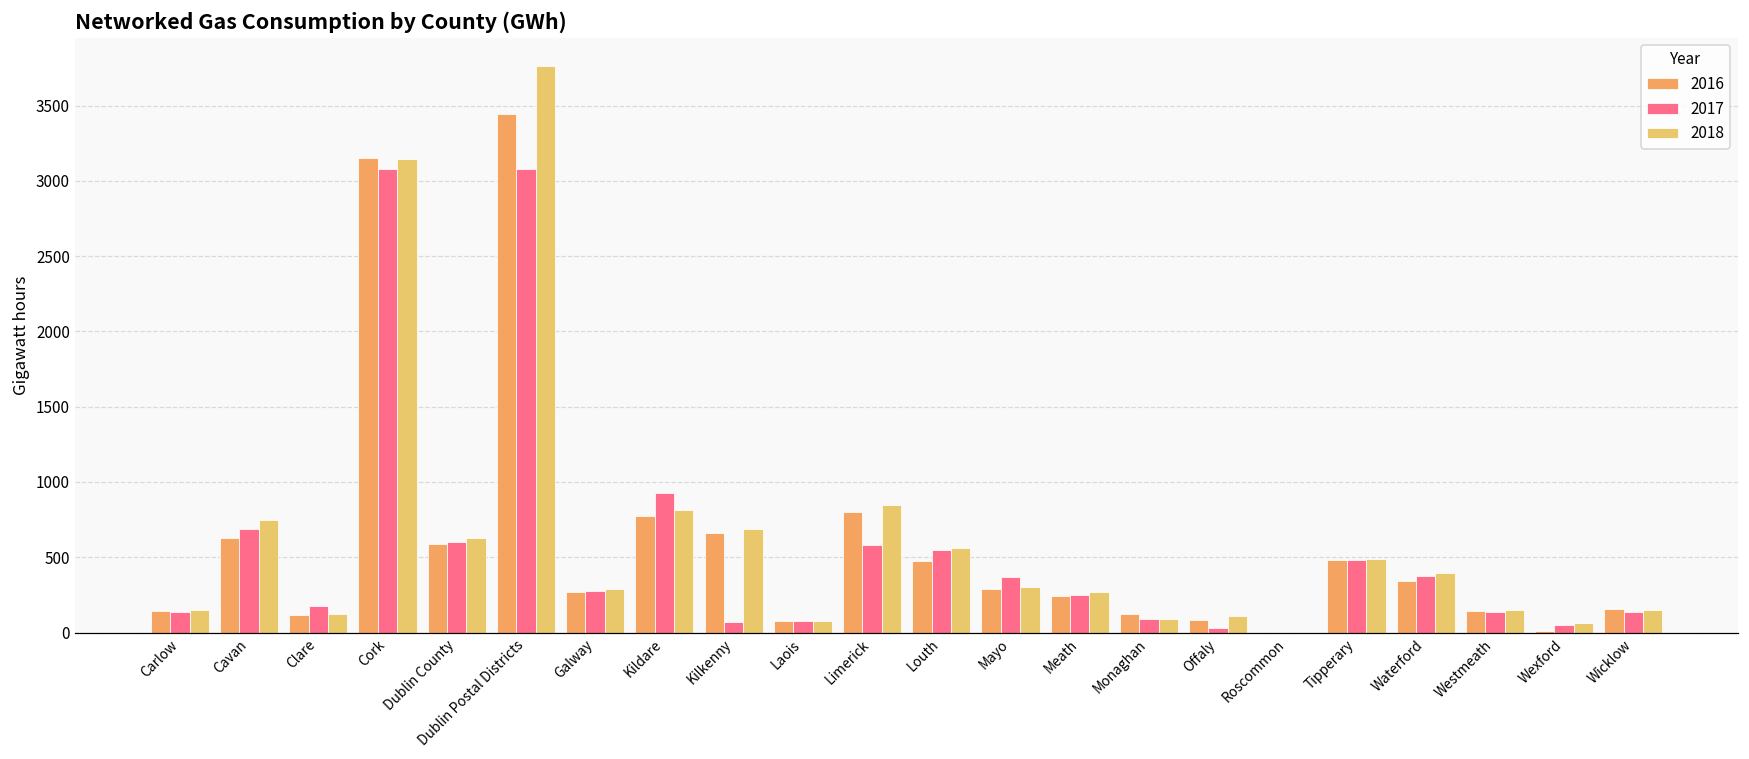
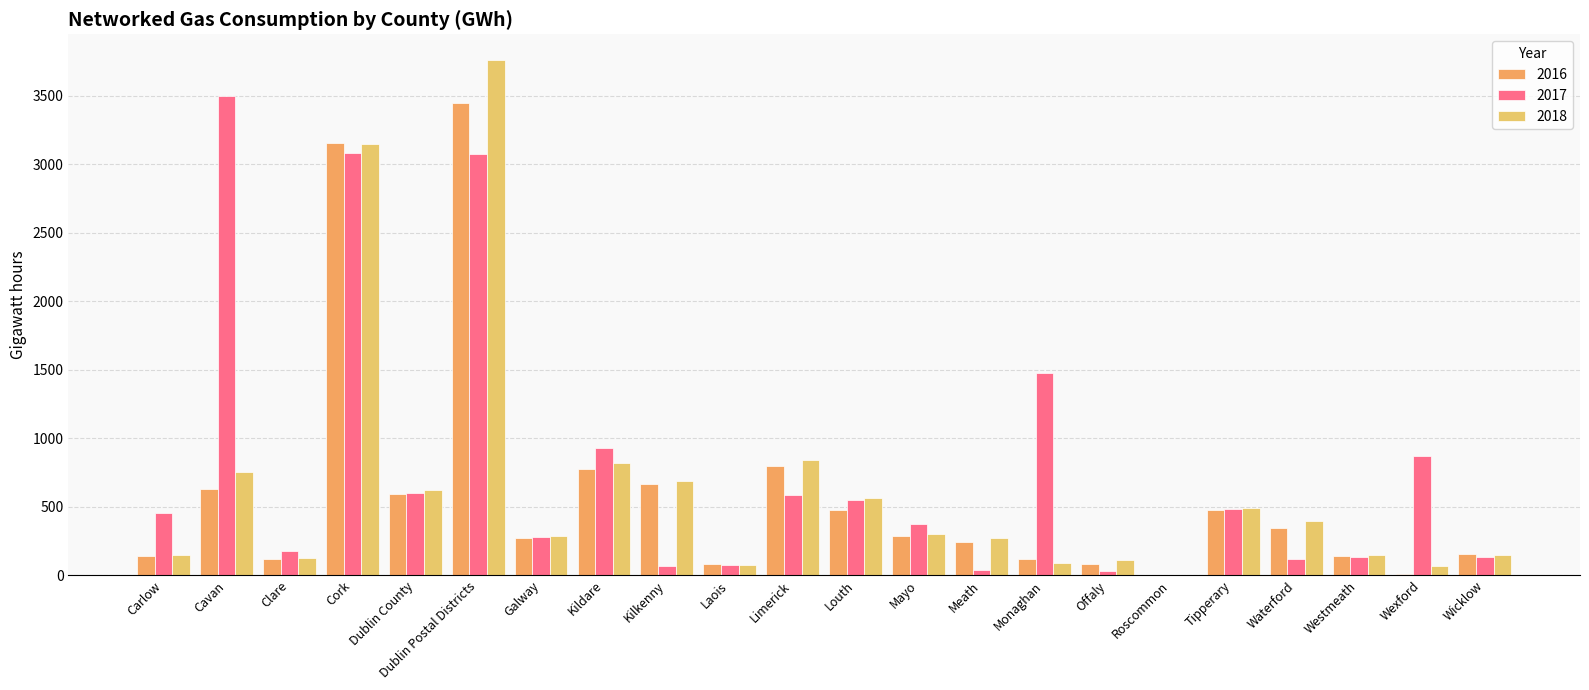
2017, Carlow: 140 -> 450
2017, Cavan: 690 -> 3500
2017, Meath: 250 -> 40
2017, Monaghan: 90 -> 1470
2017, Waterford: 380 -> 120
2017, Wexford: 50 -> 870
